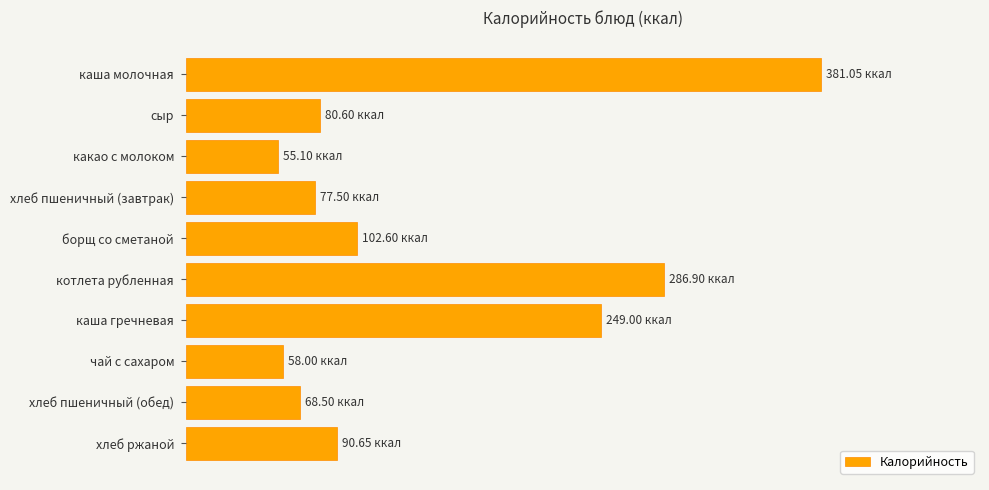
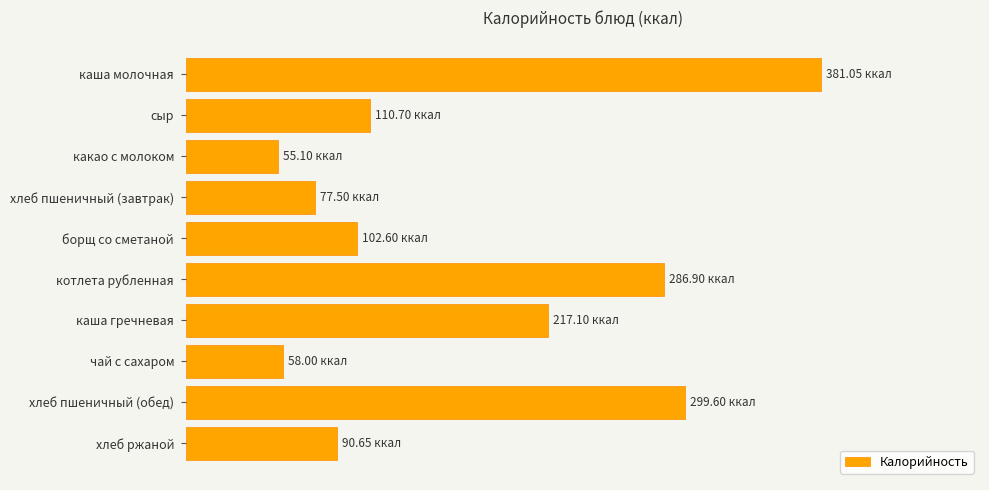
сыр: 80.60 -> 110.70
каша гречневая: 249.00 -> 217.10
хлеб пшеничный (обед): 68.50 -> 299.60
